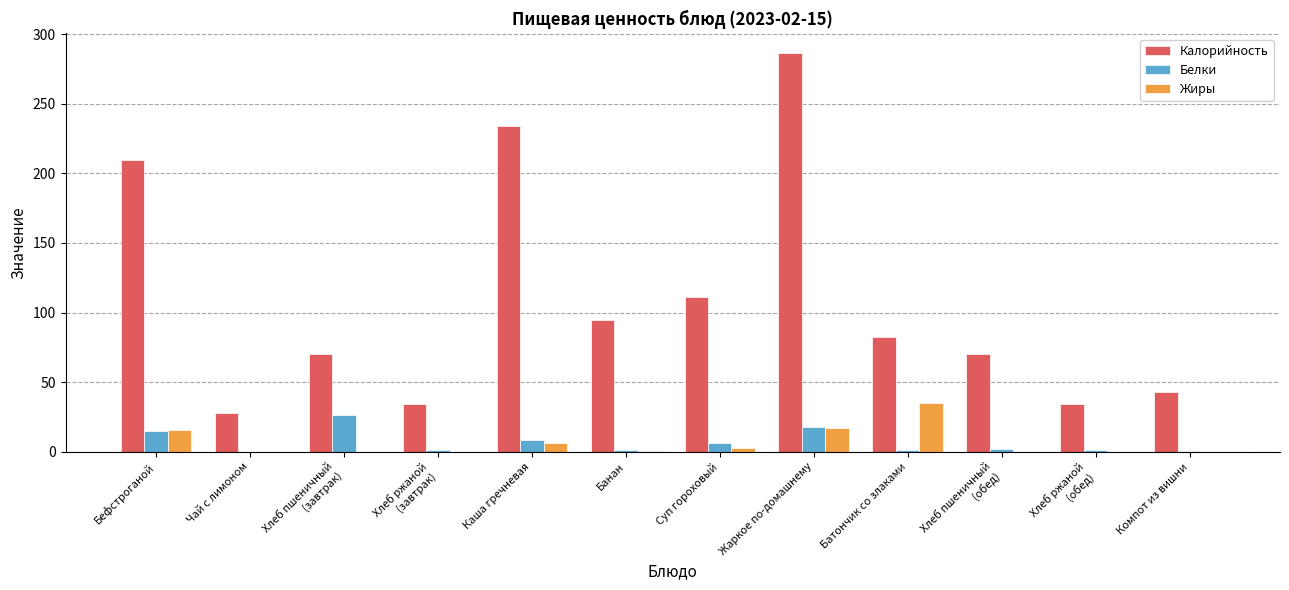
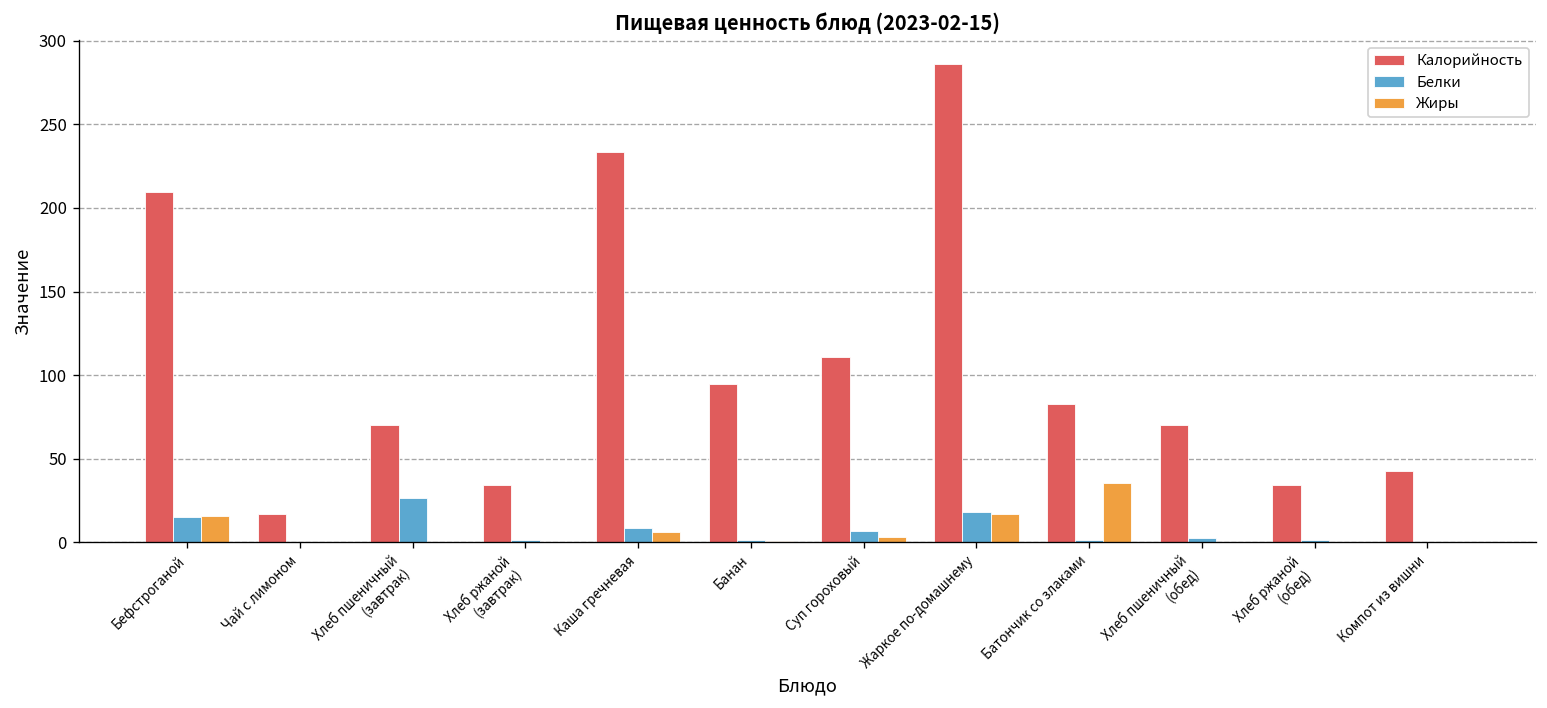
Калорийность, Чай с лимоном: 28 -> 17
